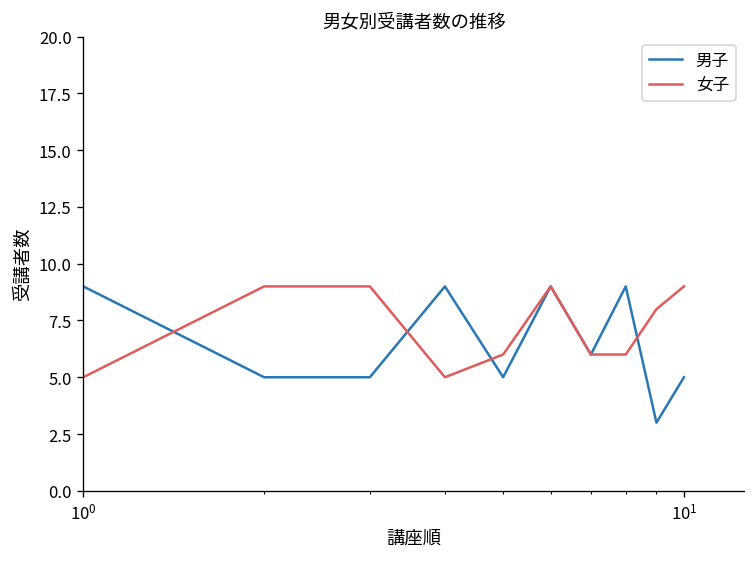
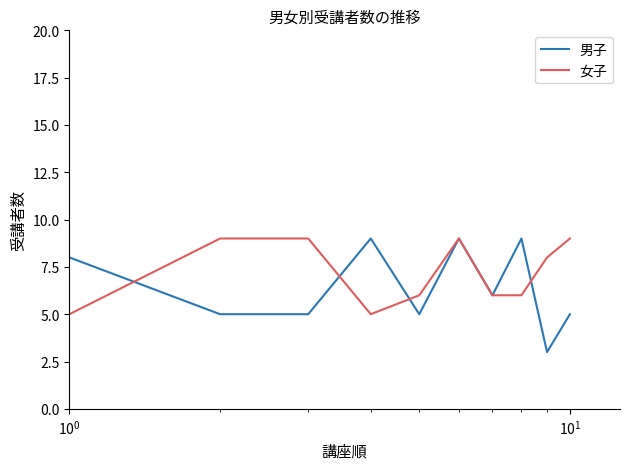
男子, 10^0: 9 -> 8
